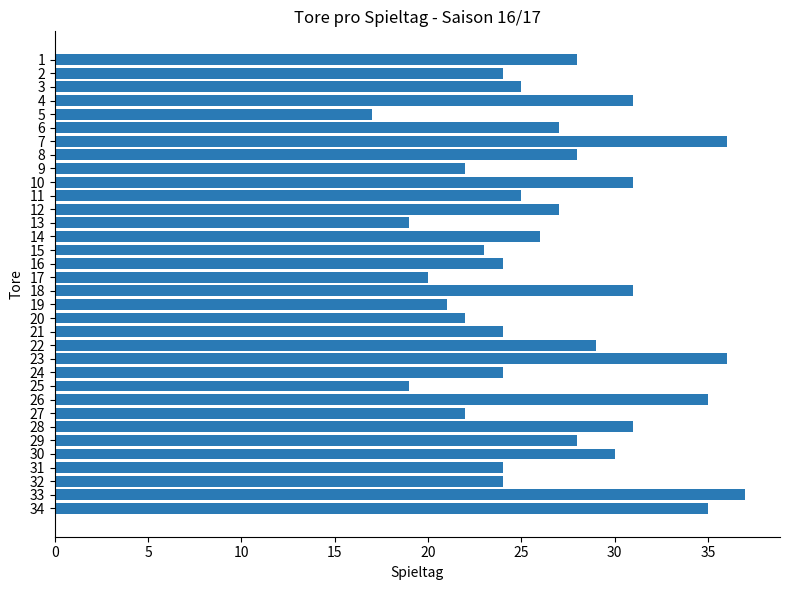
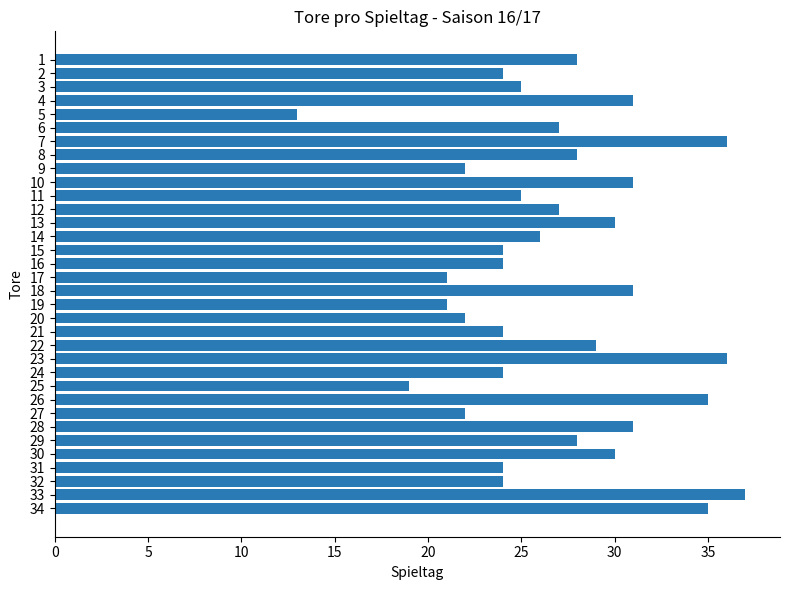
5: 17 -> 13
13: 19 -> 30
15: 23 -> 24
17: 20 -> 21
